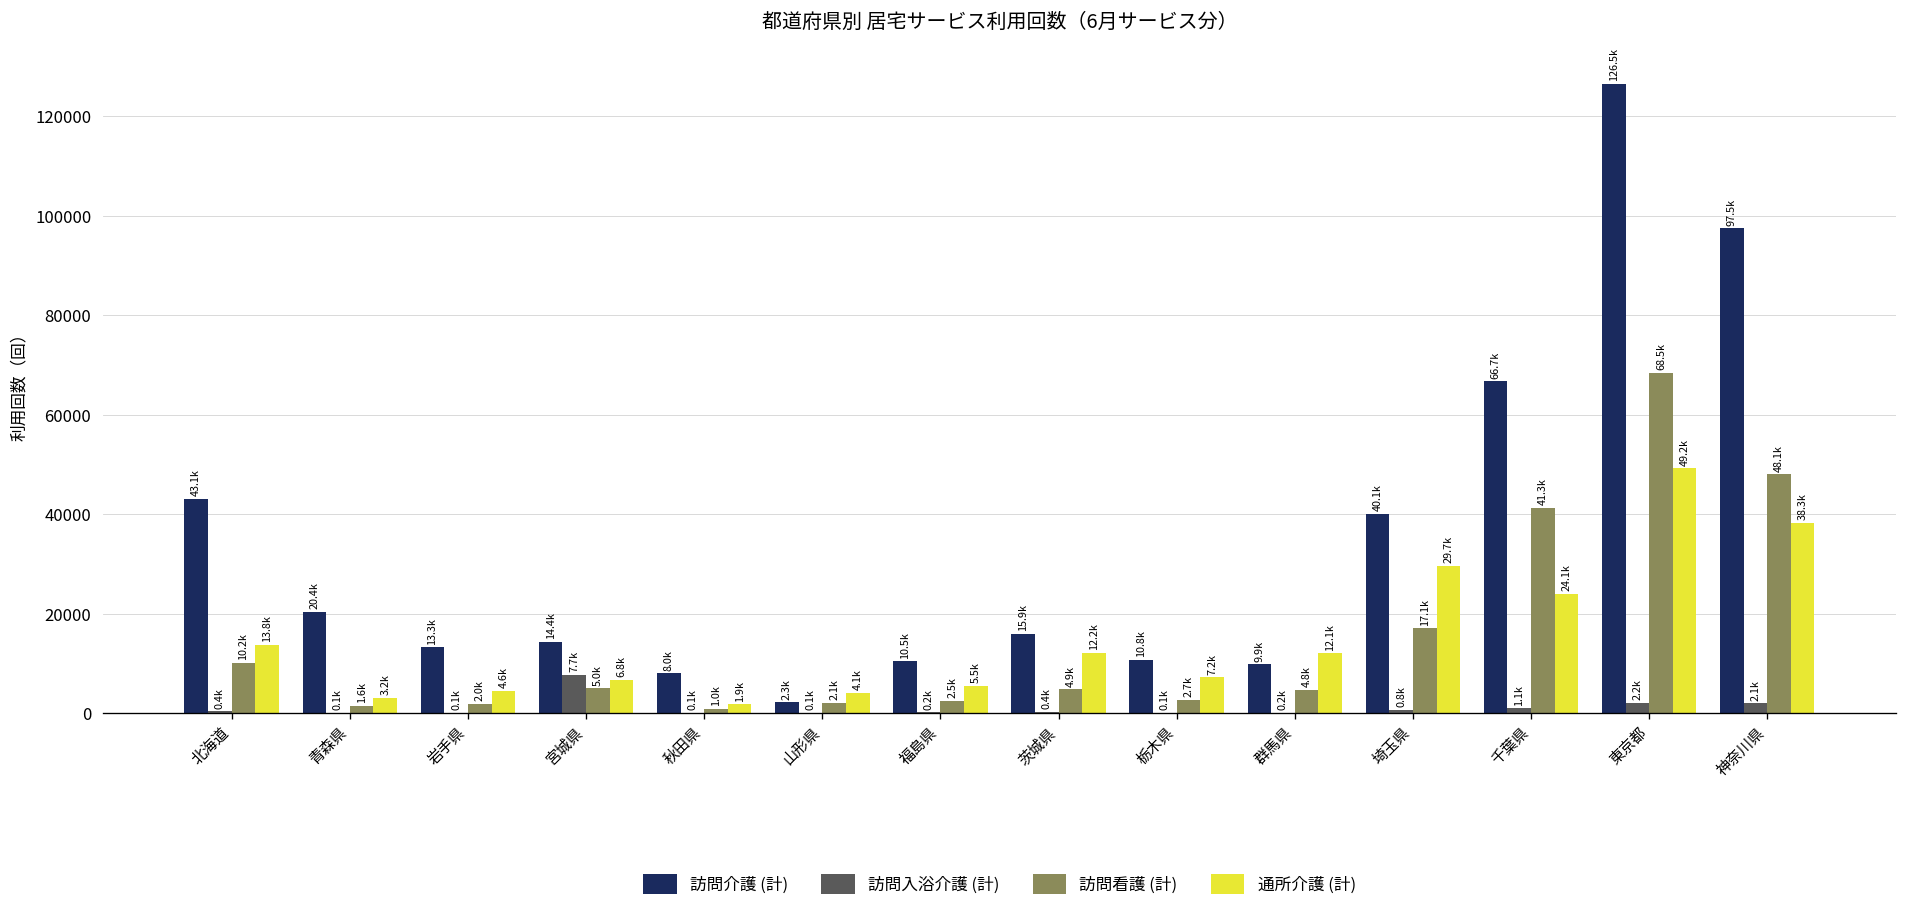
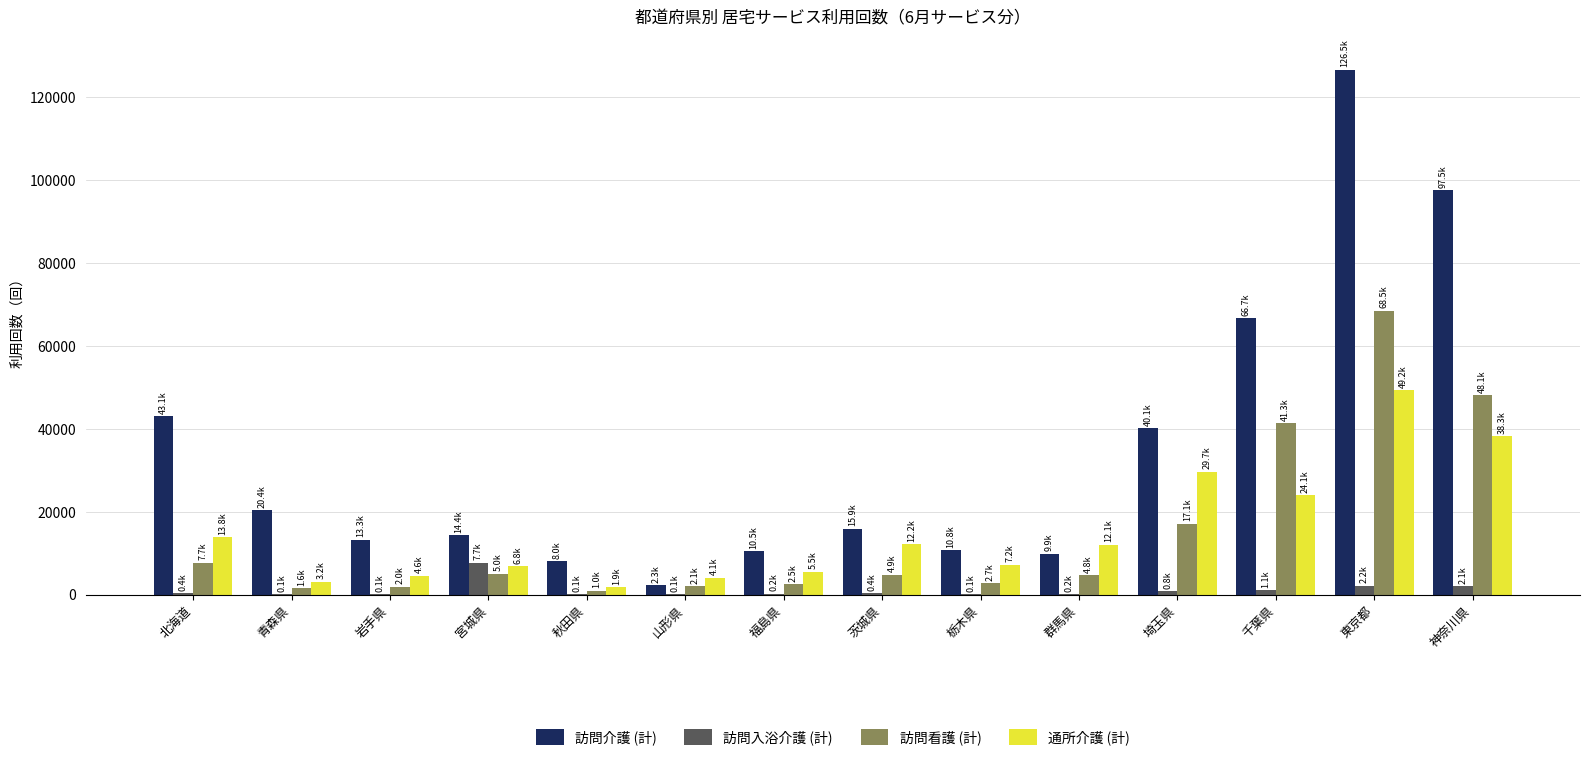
訪問看護 (計), 北海道: 10.2k -> 7.7k
